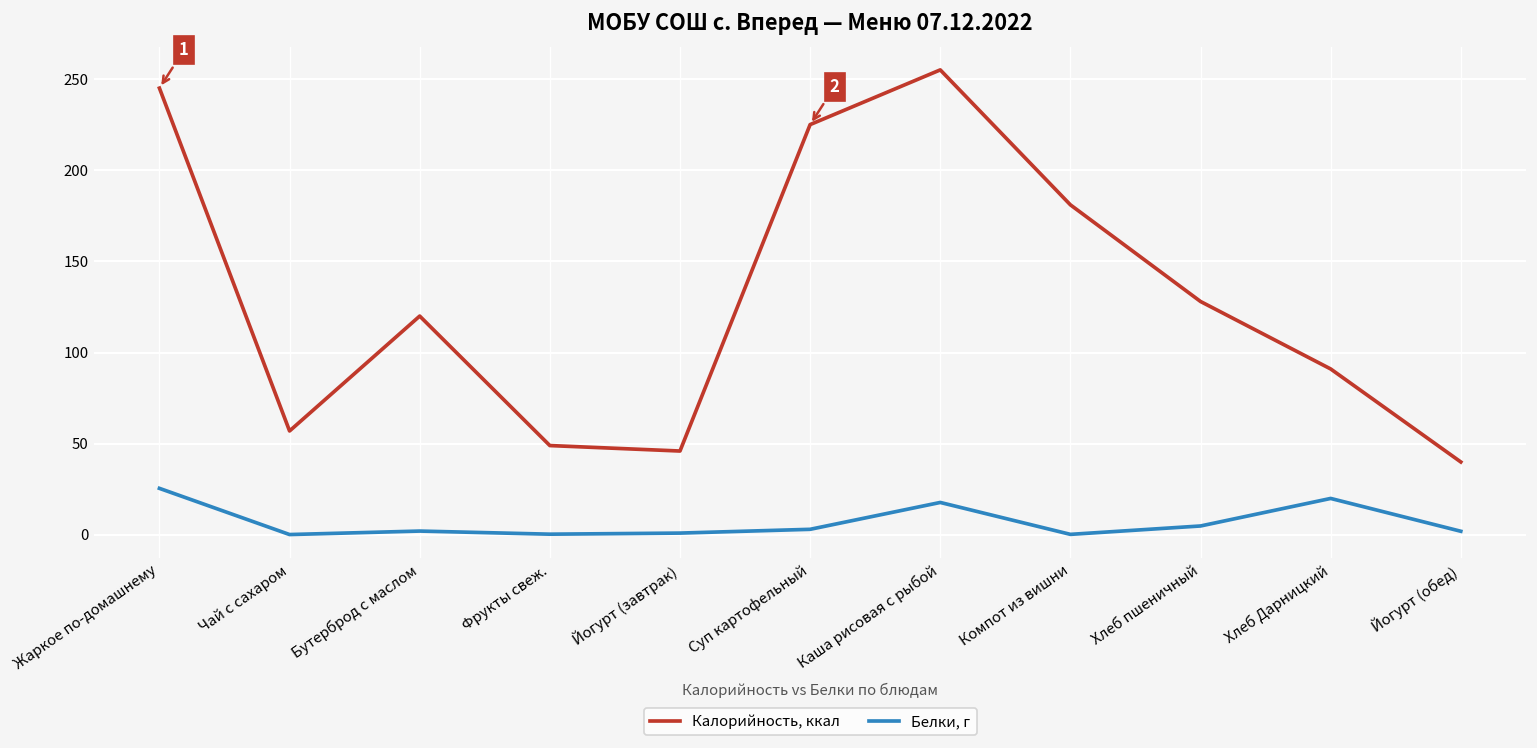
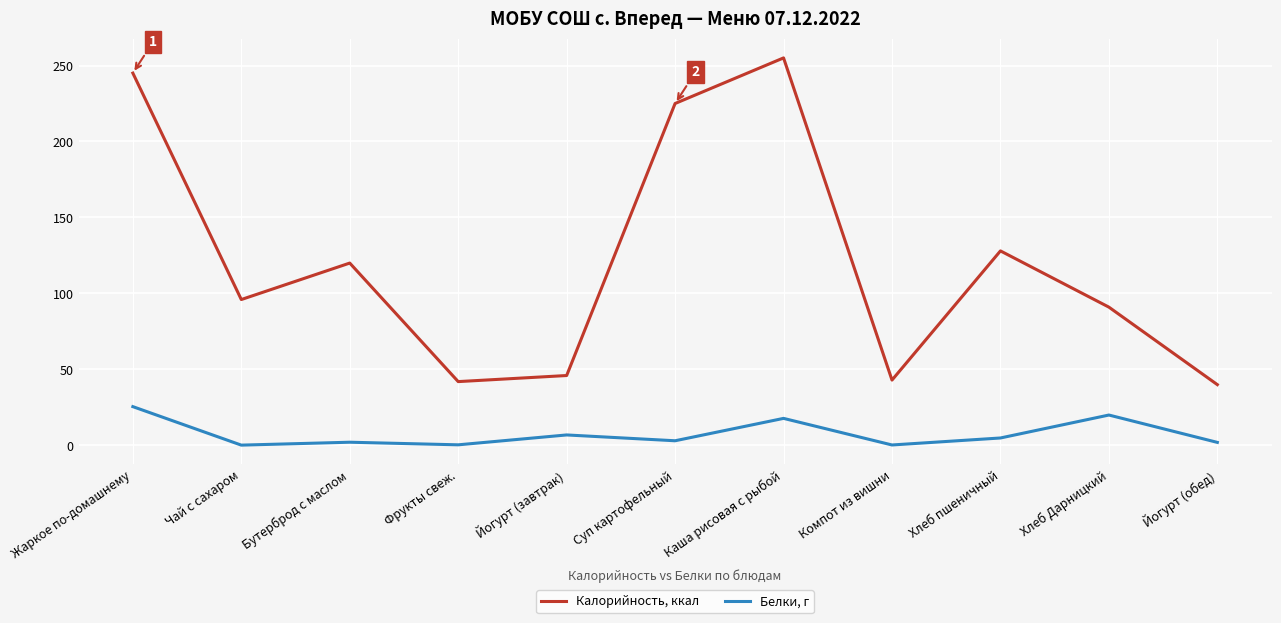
Калорийность, ккал, Чай с сахаром: 57 -> 96
Калорийность, ккал, Фрукты свеж.: 49 -> 42
Белки, г, Йогурт (завтрак): 1 -> 7
Калорийность, ккал, Компот из вишни: 181 -> 43
